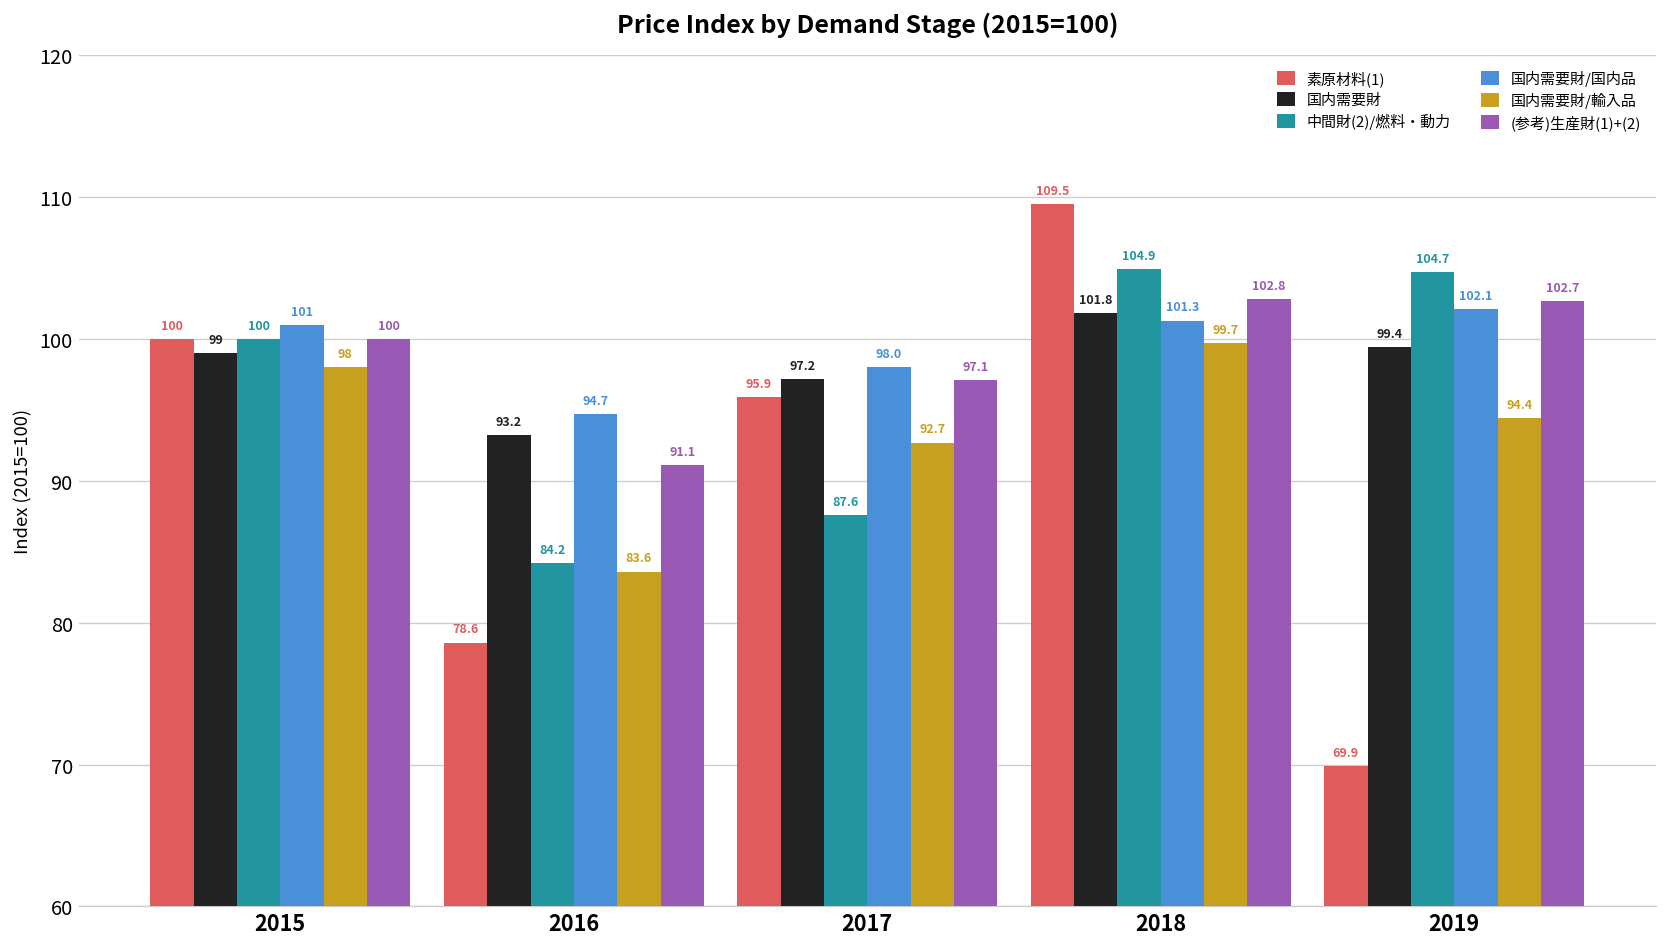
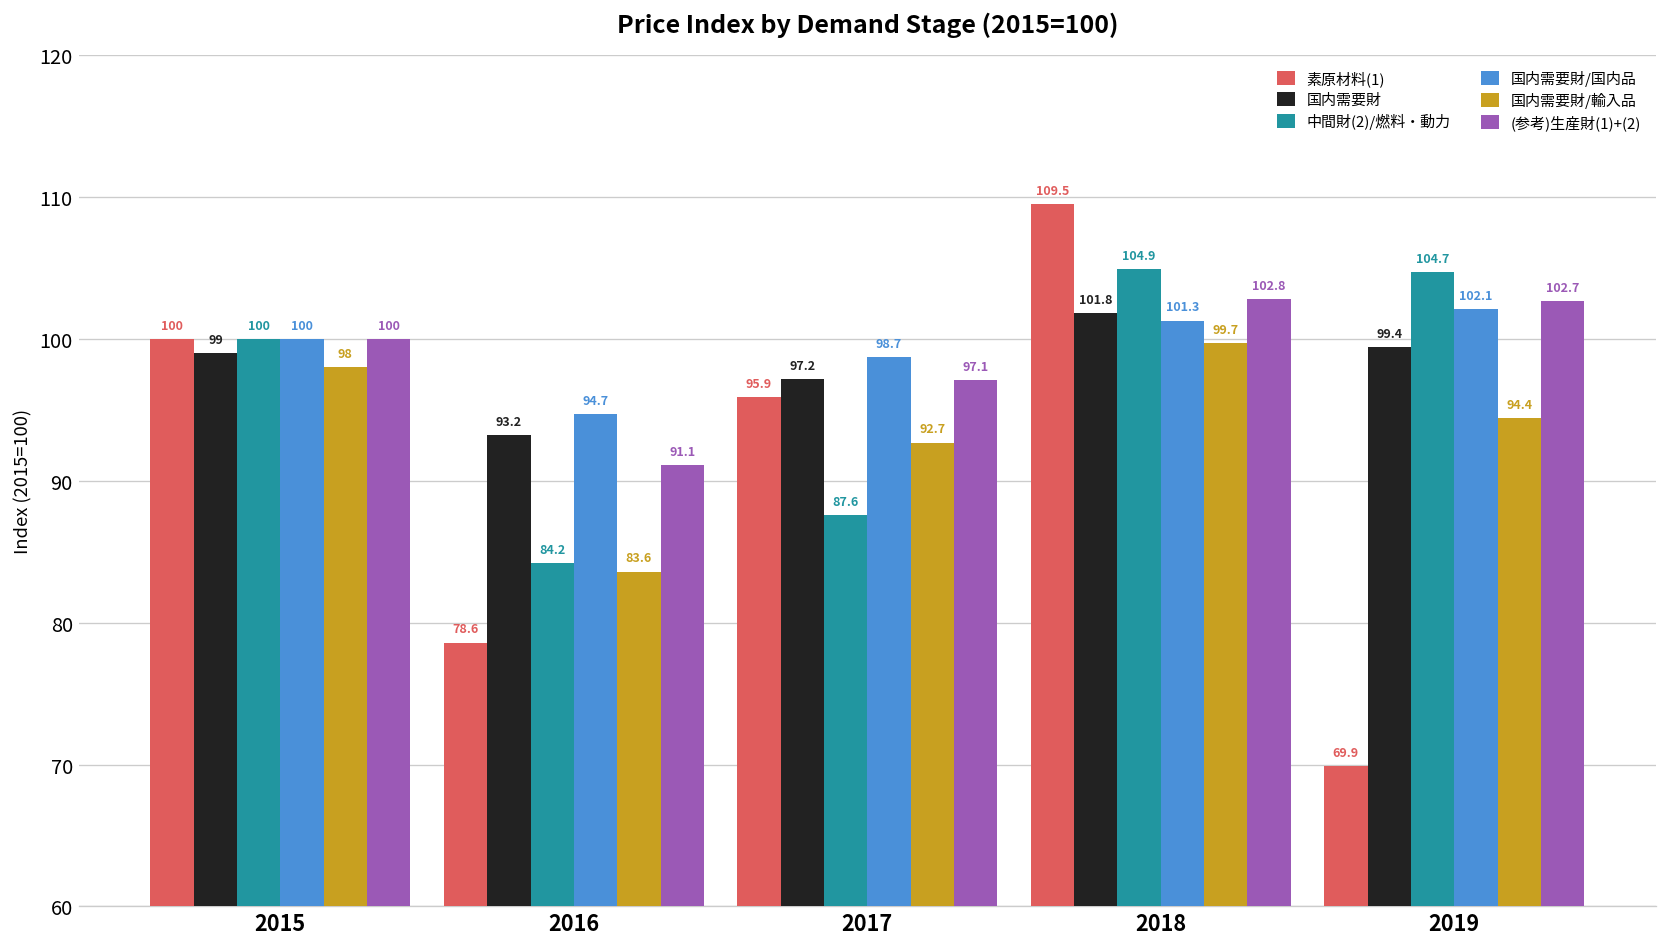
国内需要財/国内品, 2015: 101 -> 100
国内需要財/国内品, 2017: 98.0 -> 98.7
